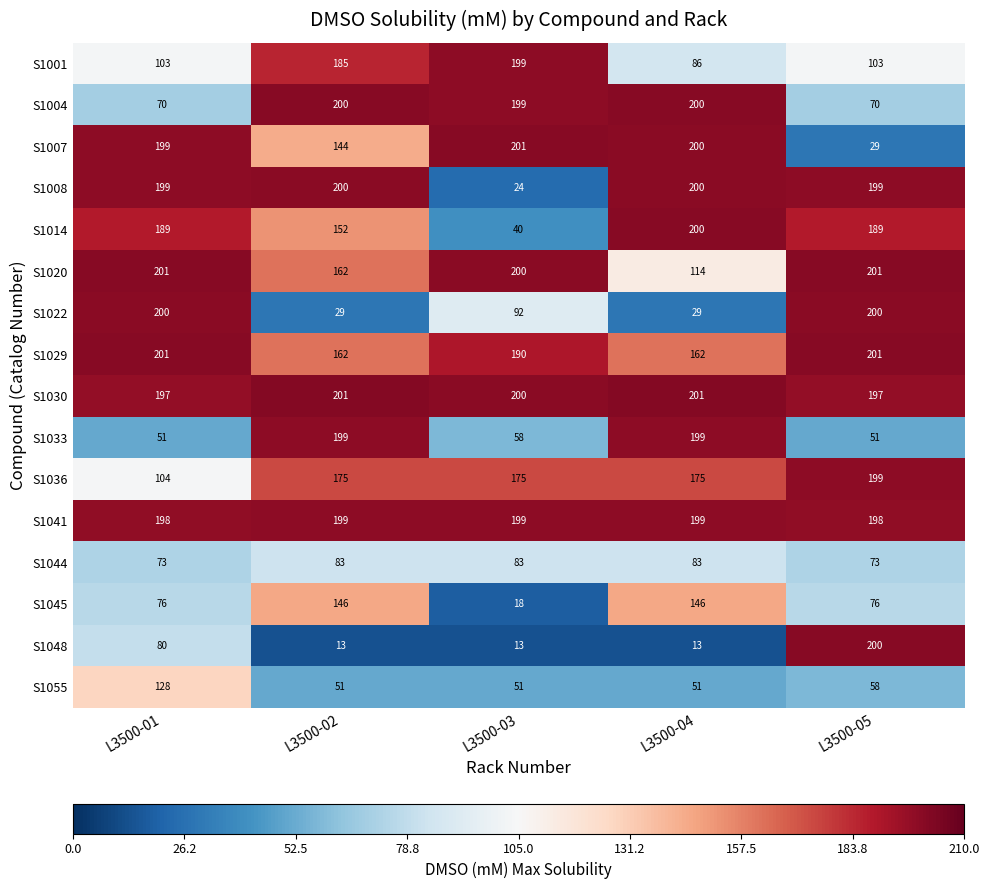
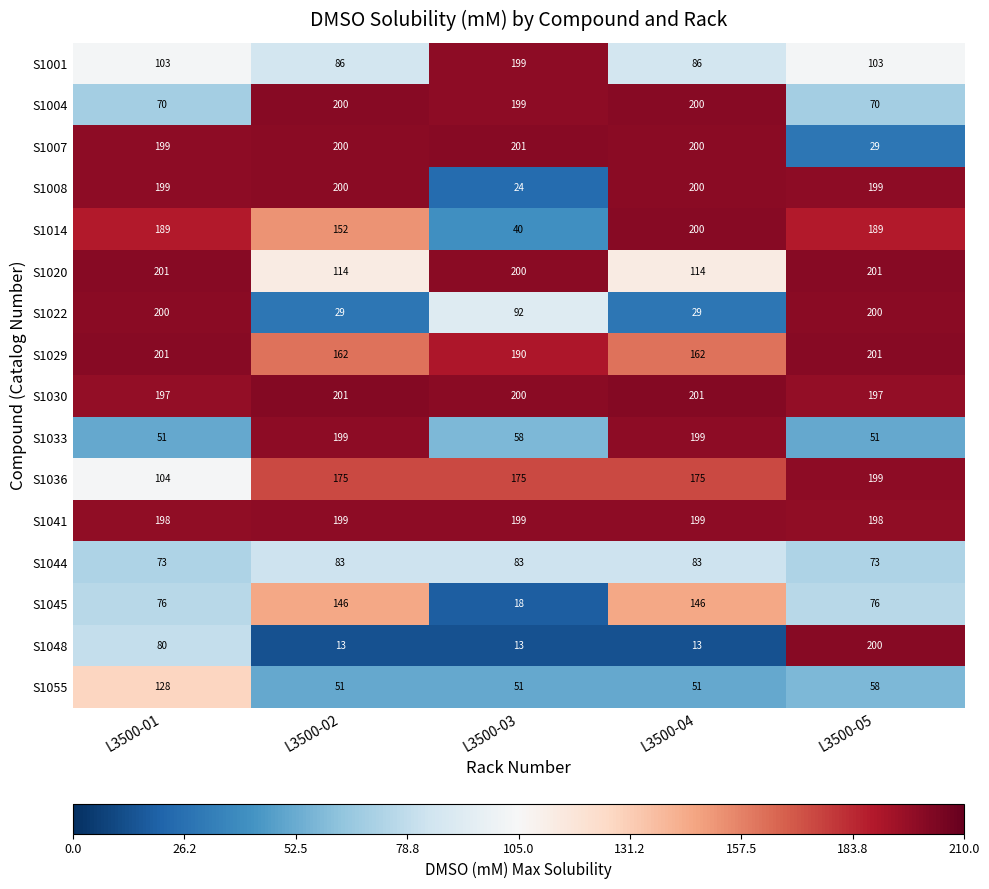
S1001, L3500-02: 185 -> 86
S1007, L3500-02: 144 -> 200
S1020, L3500-02: 162 -> 114
